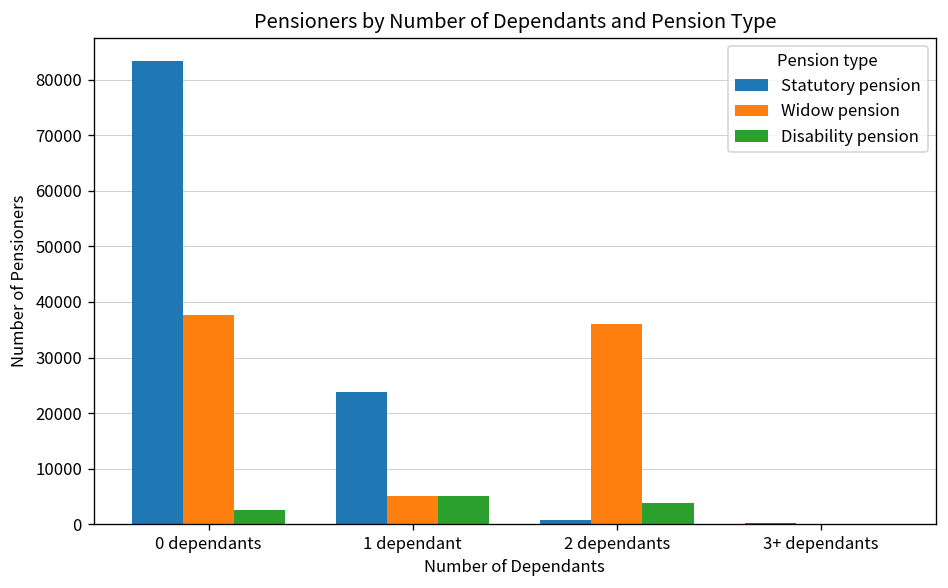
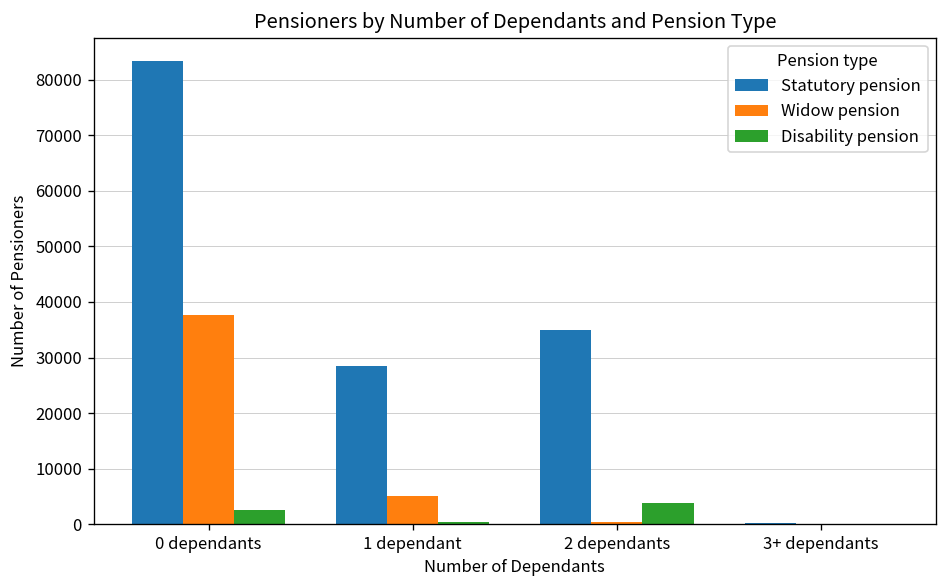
Statutory pension, 1 dependant: 24000 -> 28000
Disability pension, 1 dependant: 5000 -> 0
Statutory pension, 2 dependants: 1000 -> 35000
Widow pension, 2 dependants: 36000 -> 0
